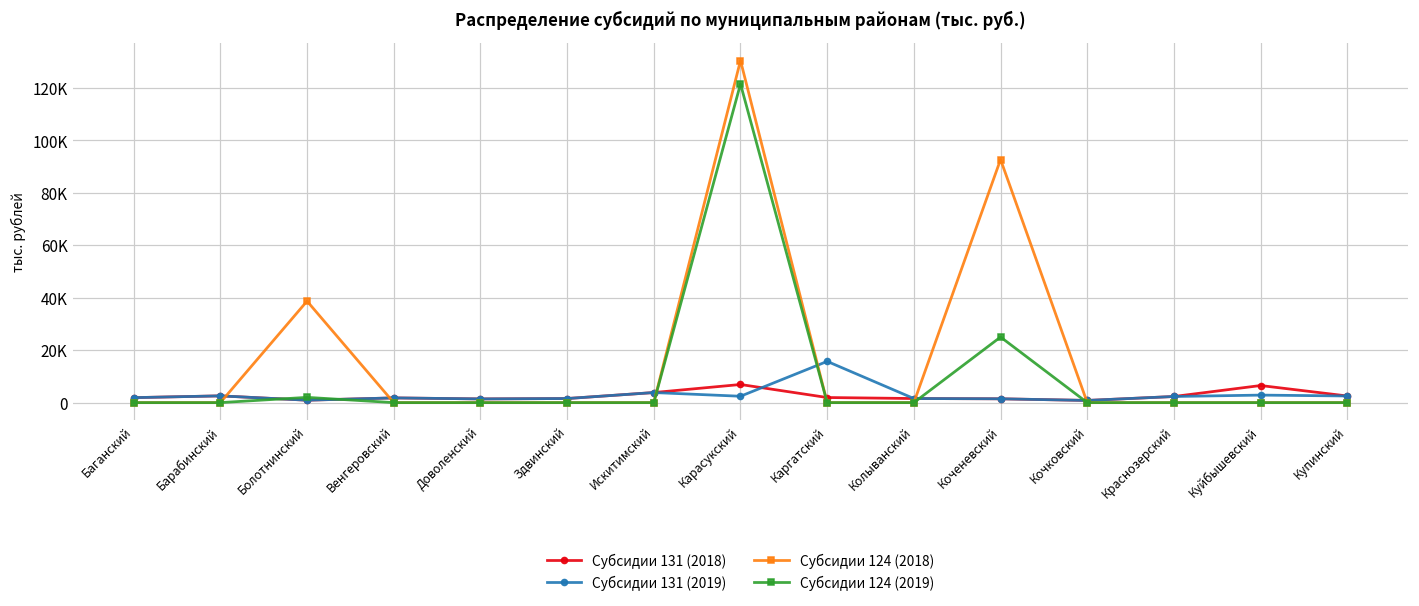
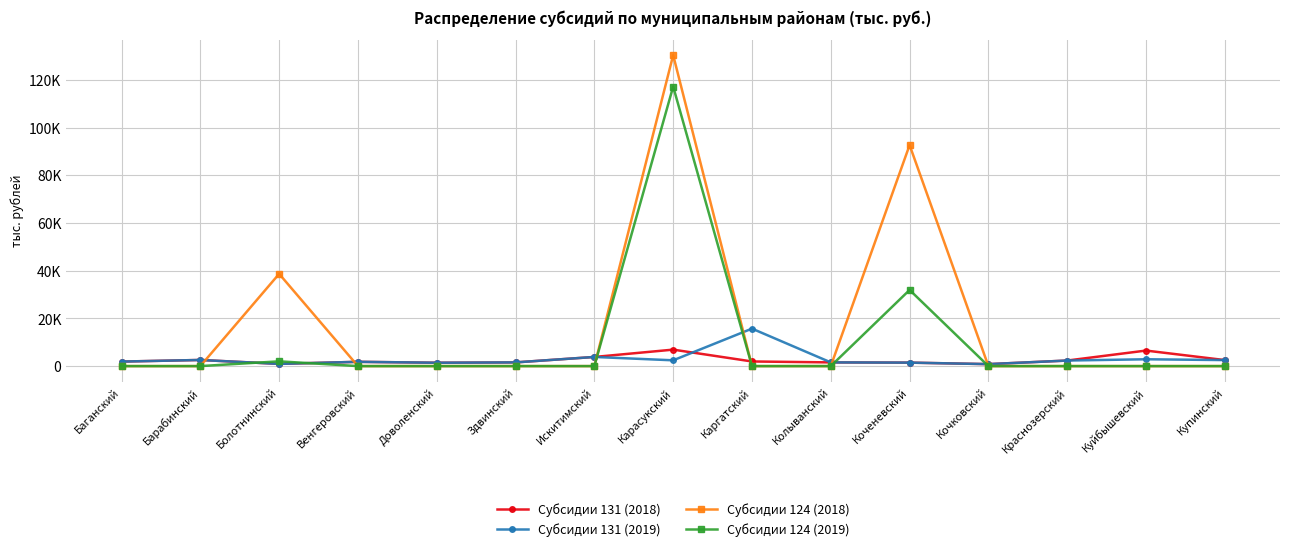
Субсидии 124 (2019), Карасукский: 121000 -> 117000
Субсидии 124 (2019), Коченевский: 25000 -> 32000
